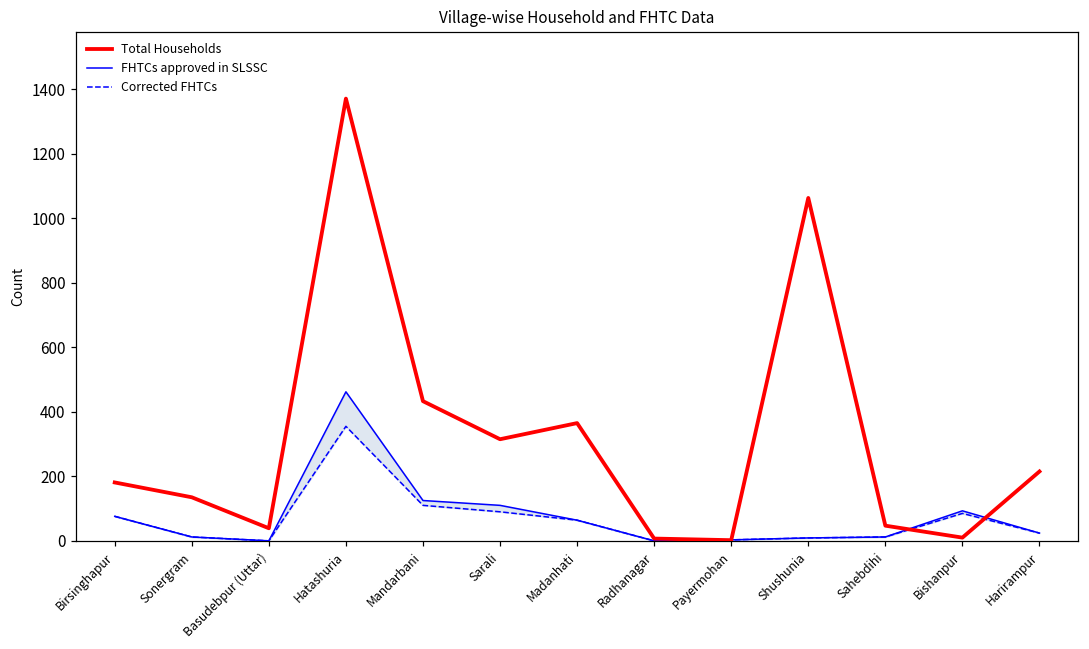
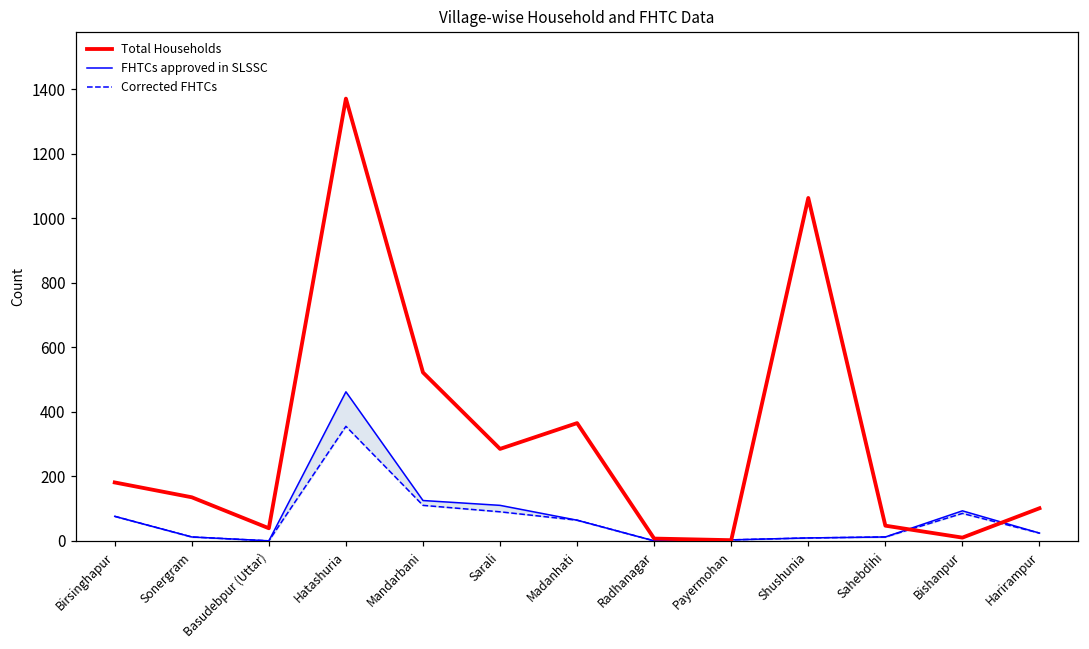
Total Households, Mandarbani: 430 -> 520
Total Households, Sarali: 320 -> 290
Total Households, Harirampur: 220 -> 100
